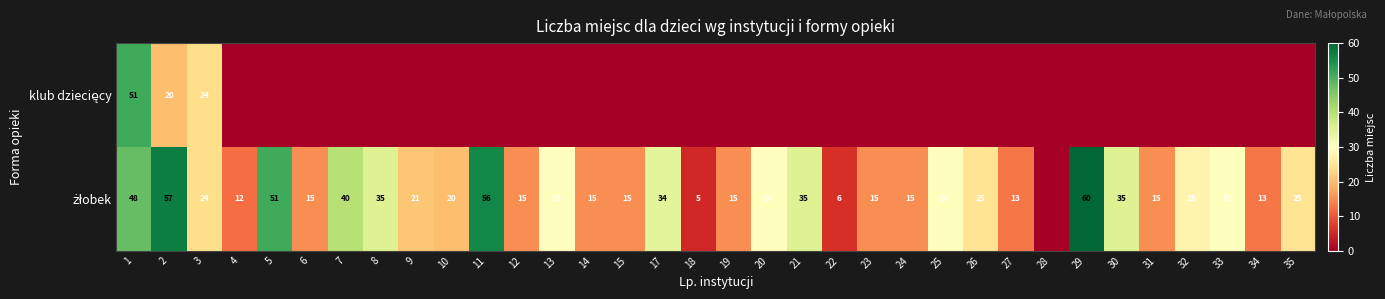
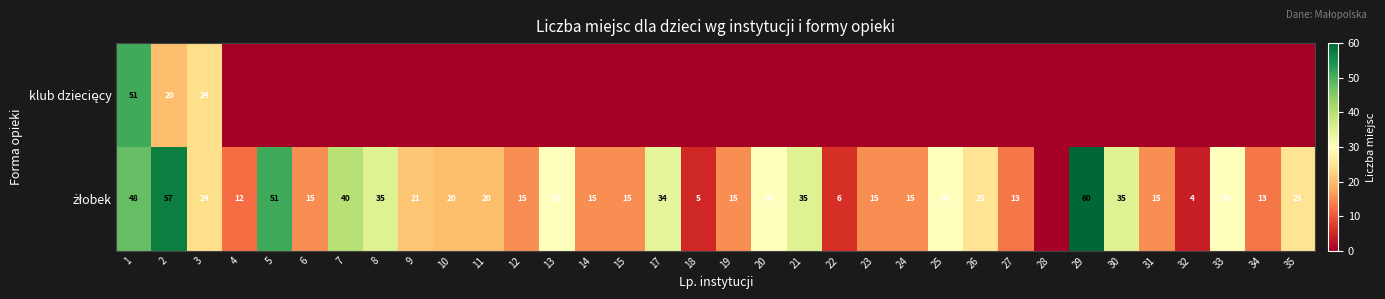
żłobek, 11: 56 -> 20
żłobek, 32: 28 -> 4
